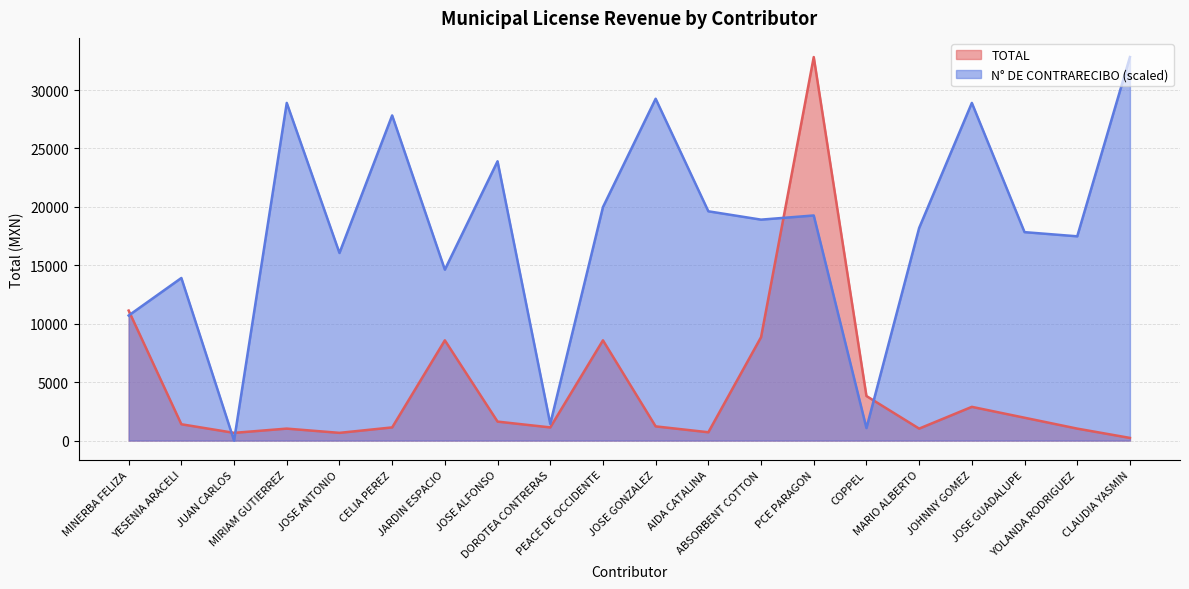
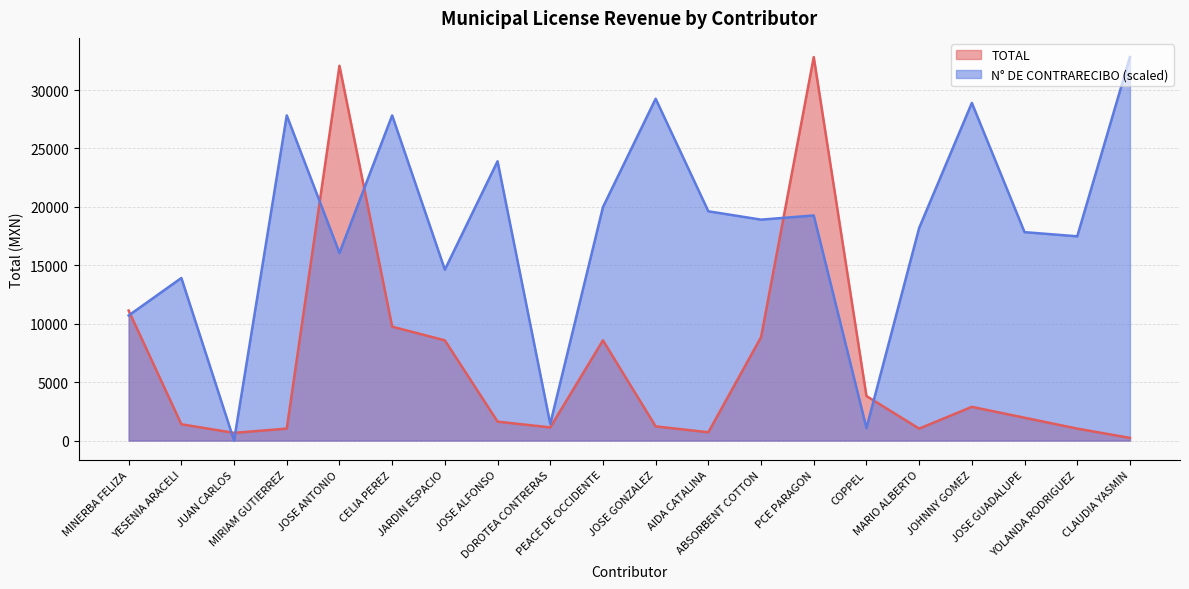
N° DE CONTRARECIBO (scaled), MIRIAM GUTIERREZ: 28900 -> 27800
TOTAL, JOSE ANTONIO: 700 -> 32100
TOTAL, CELIA PEREZ: 1100 -> 9700
